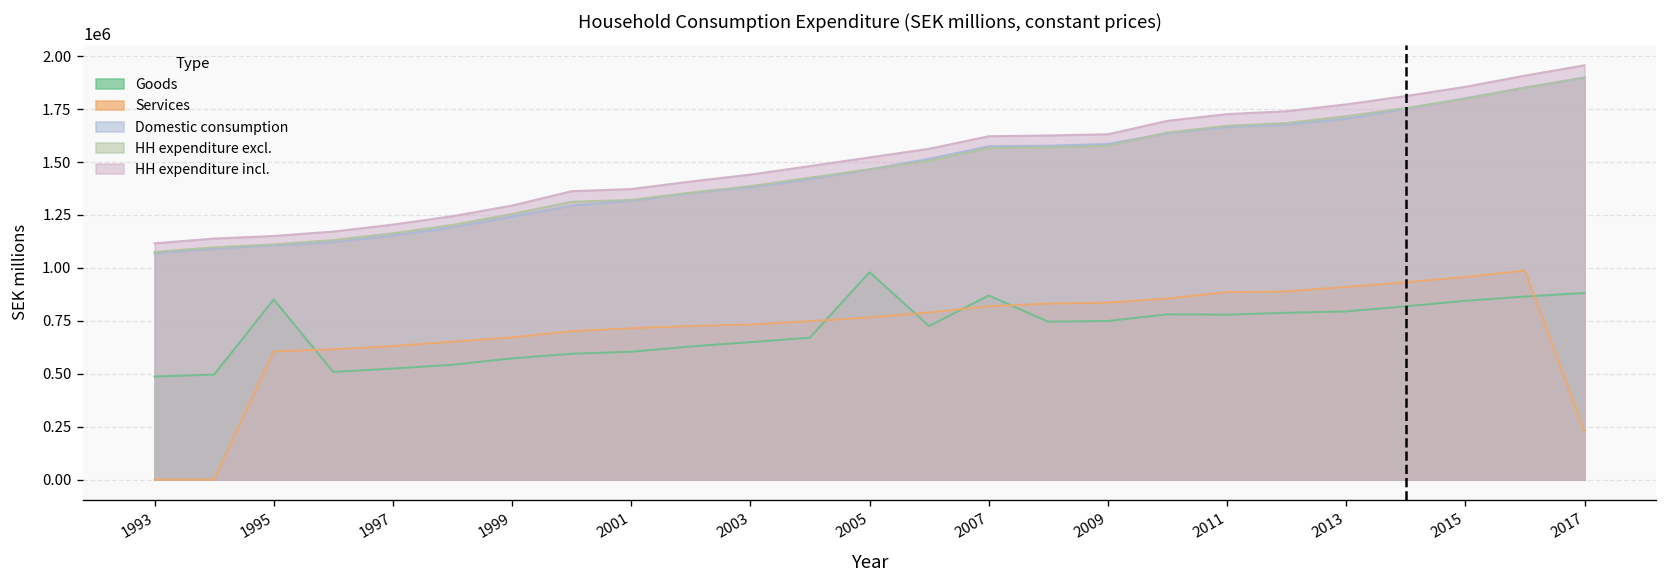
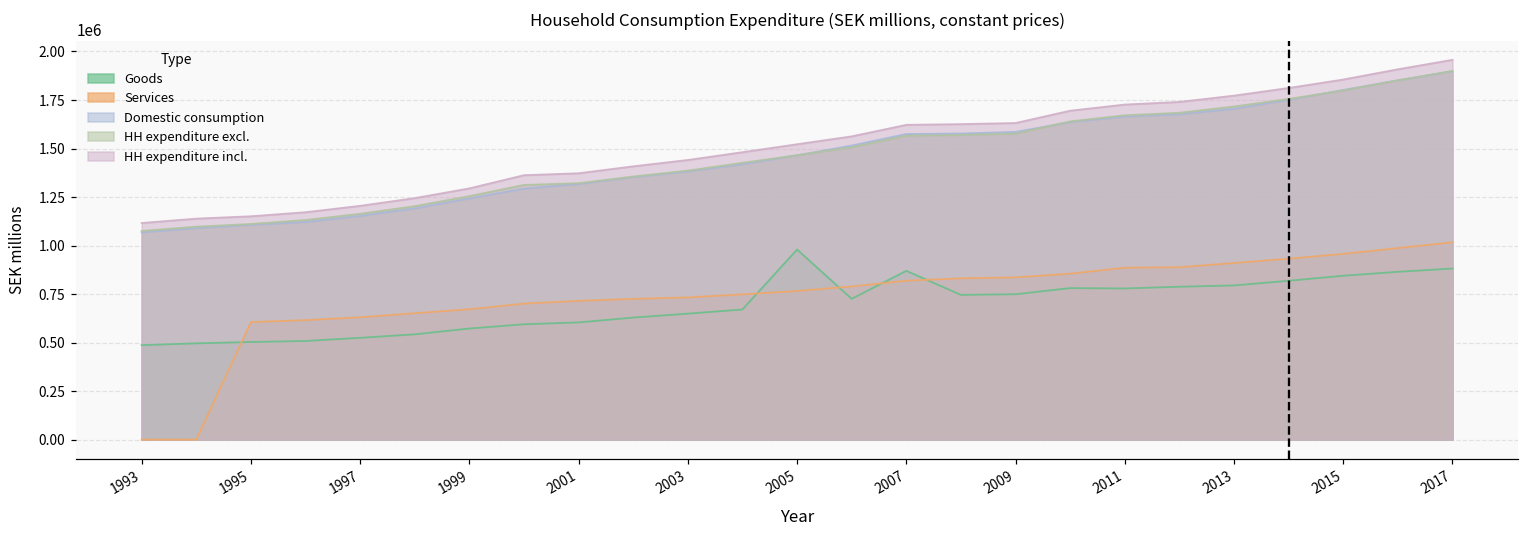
Goods, 1995: 850000 -> 500000
Services, 2017: 230000 -> 1020000
